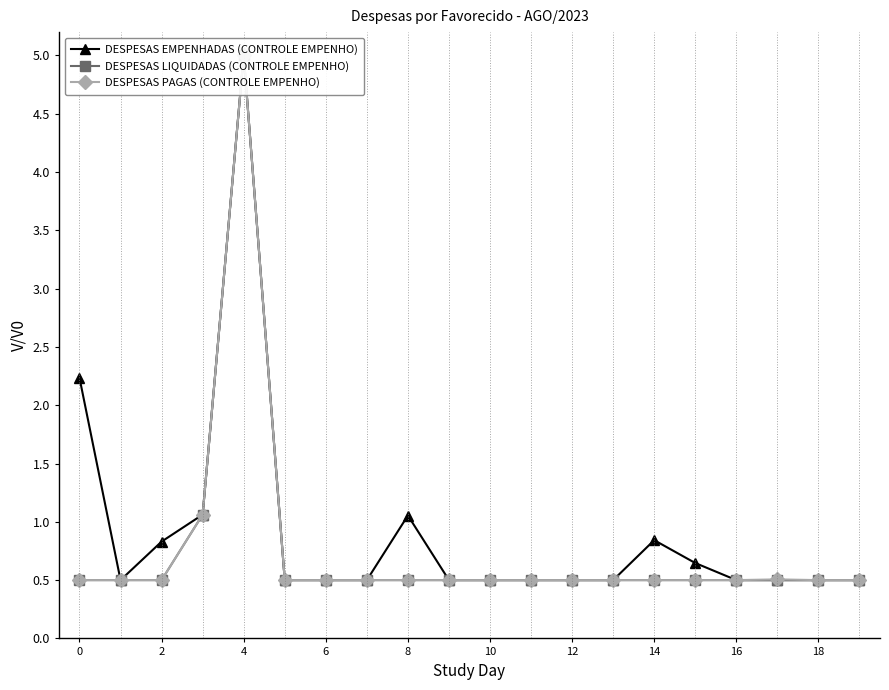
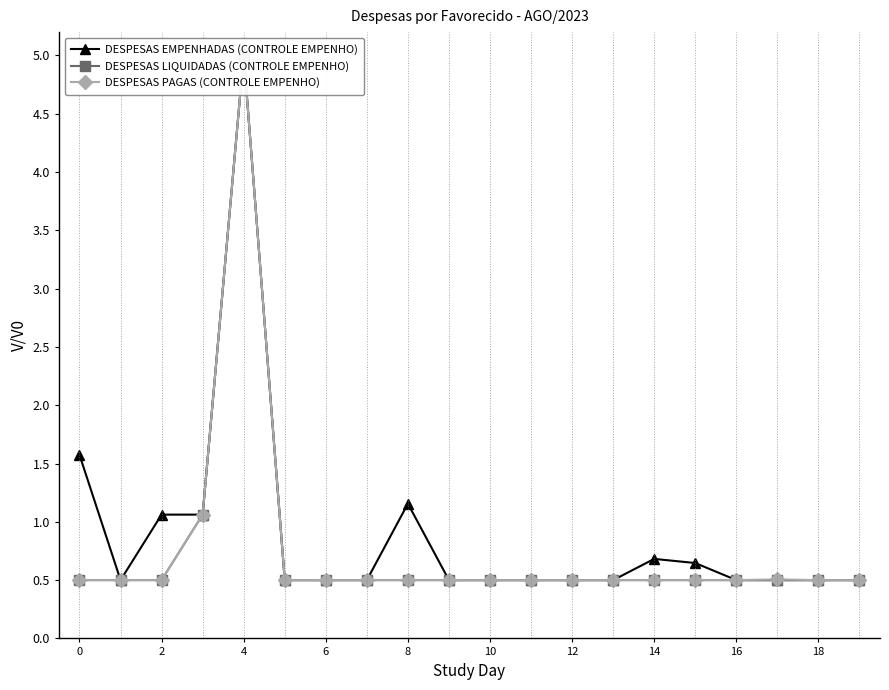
DESPESAS EMPENHADAS (CONTROLE EMPENHO), 0: 2.23 -> 1.57
DESPESAS EMPENHADAS (CONTROLE EMPENHO), 2: 0.83 -> 1.06
DESPESAS EMPENHADAS (CONTROLE EMPENHO), 8: 1.05 -> 1.16
DESPESAS EMPENHADAS (CONTROLE EMPENHO), 14: 0.84 -> 0.68
